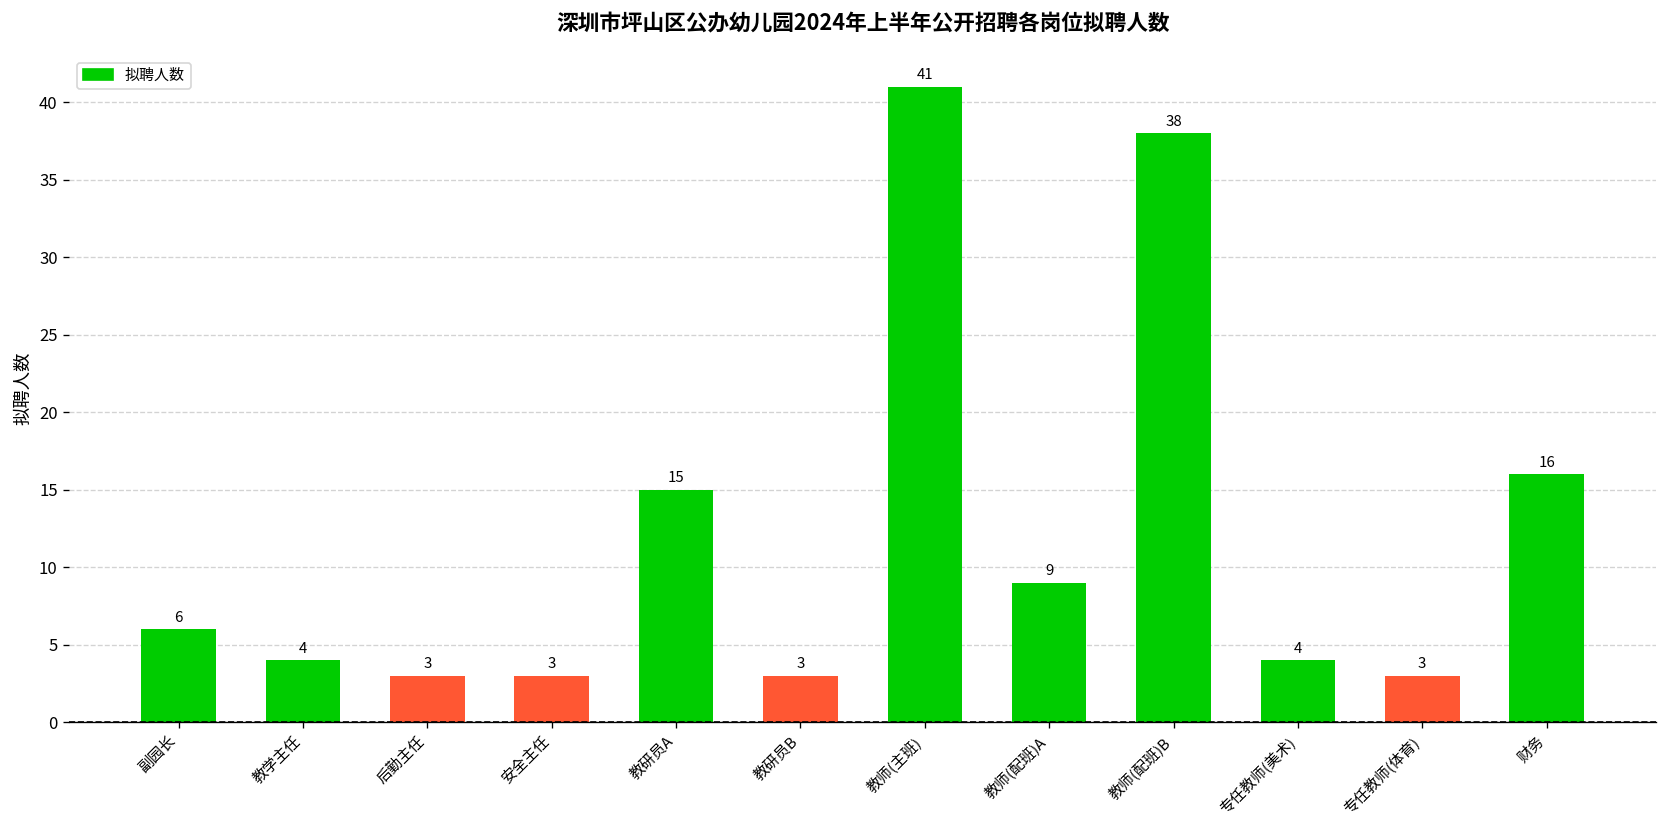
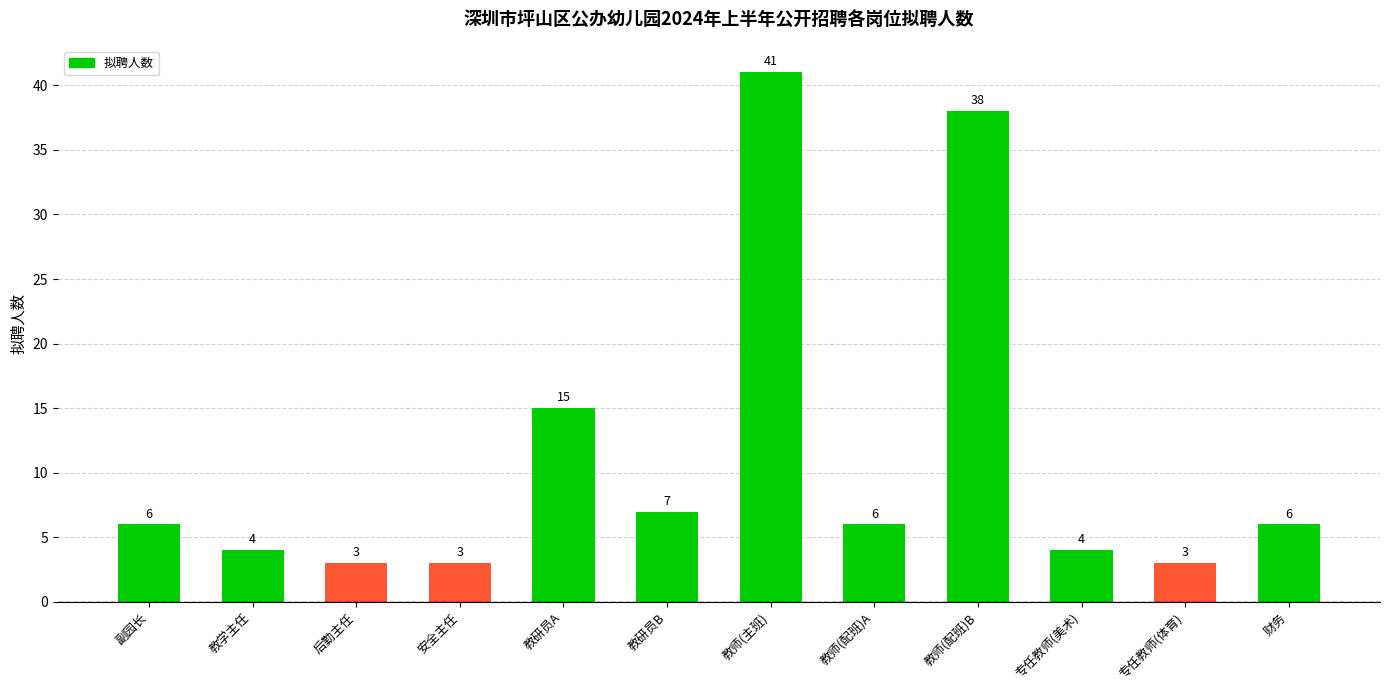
教研员B: 3 -> 7
教师(配班)A: 9 -> 6
财务: 16 -> 6
